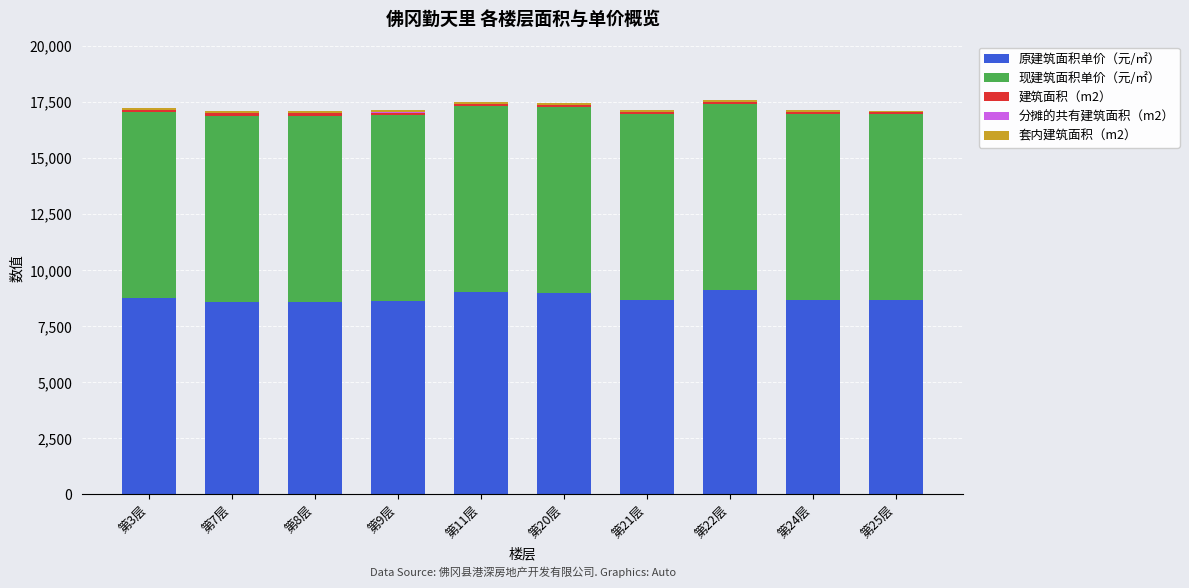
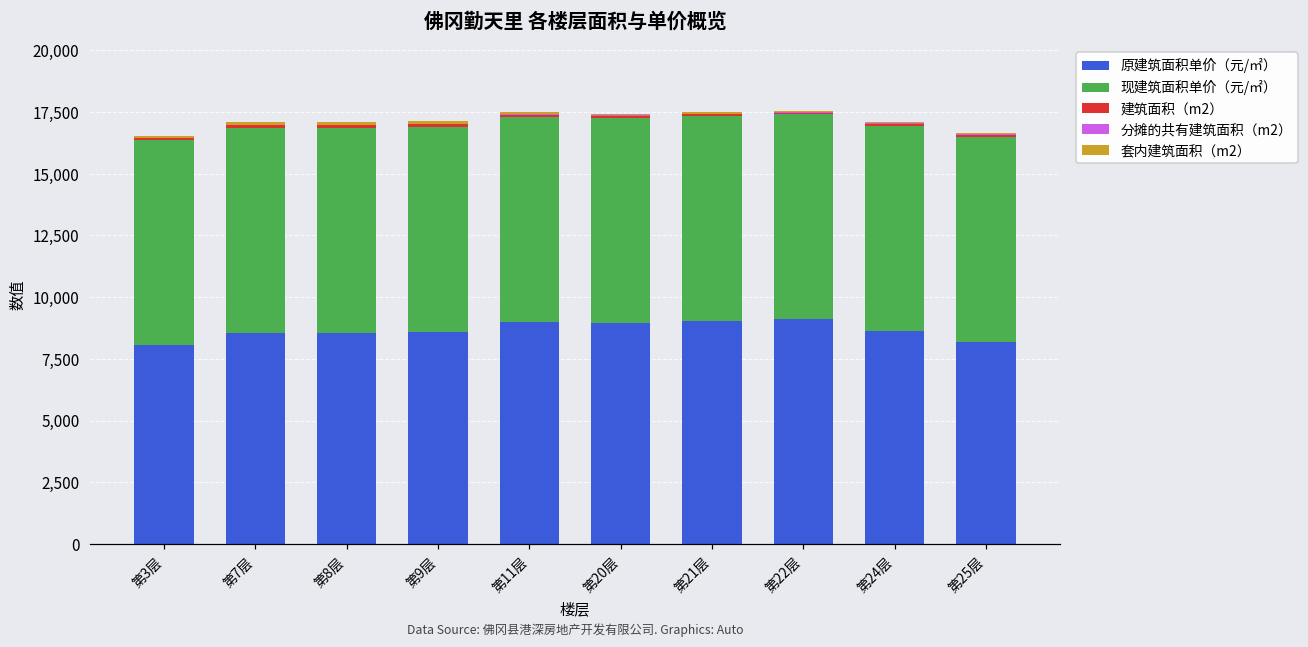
原建筑面积单价（元/㎡）, 第3层: 8,700 -> 8,100
原建筑面积单价（元/㎡）, 第21层: 8,600 -> 9,000
原建筑面积单价（元/㎡）, 第25层: 8,600 -> 8,200
